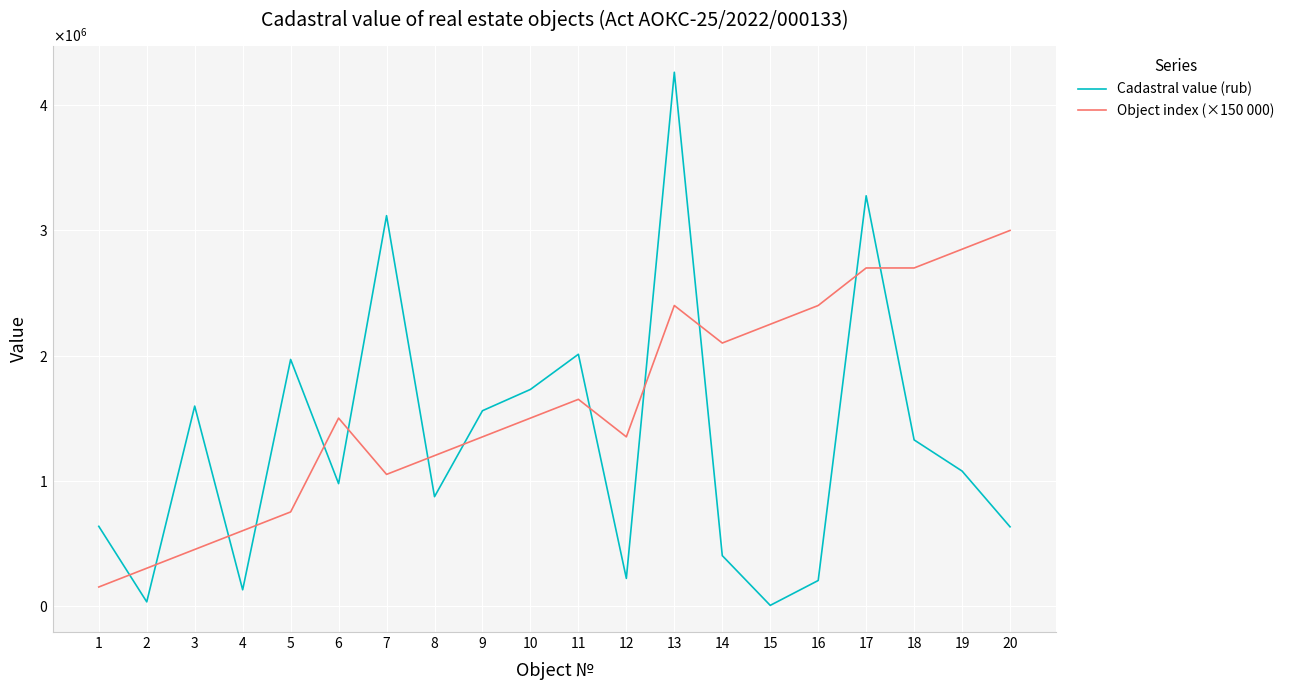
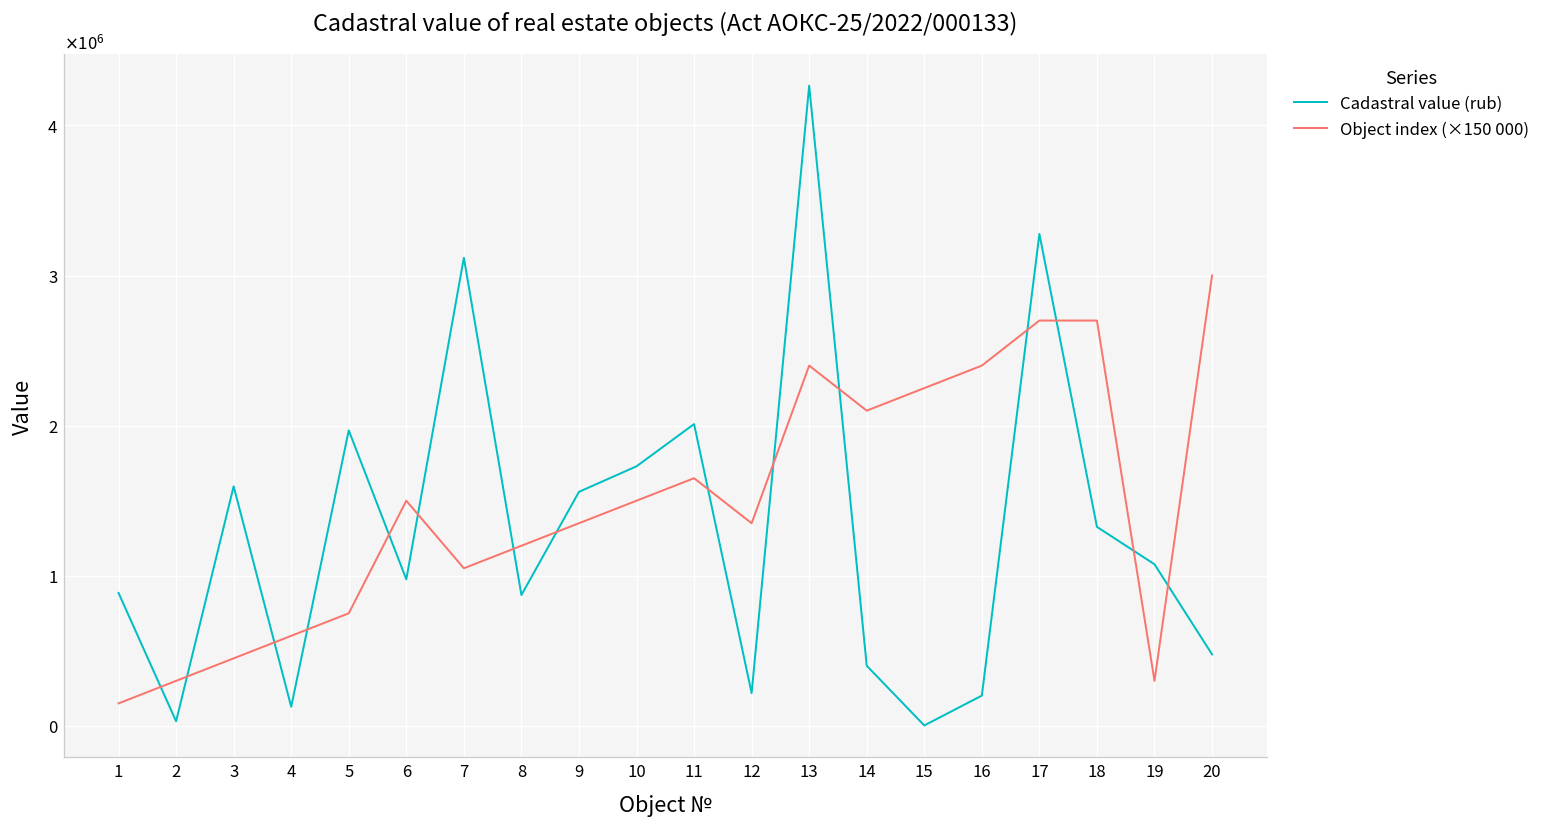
Cadastral value (rub), 1: 630000 -> 890000
Object index (×150 000), 19: 2850000 -> 300000
Cadastral value (rub), 20: 630000 -> 480000
